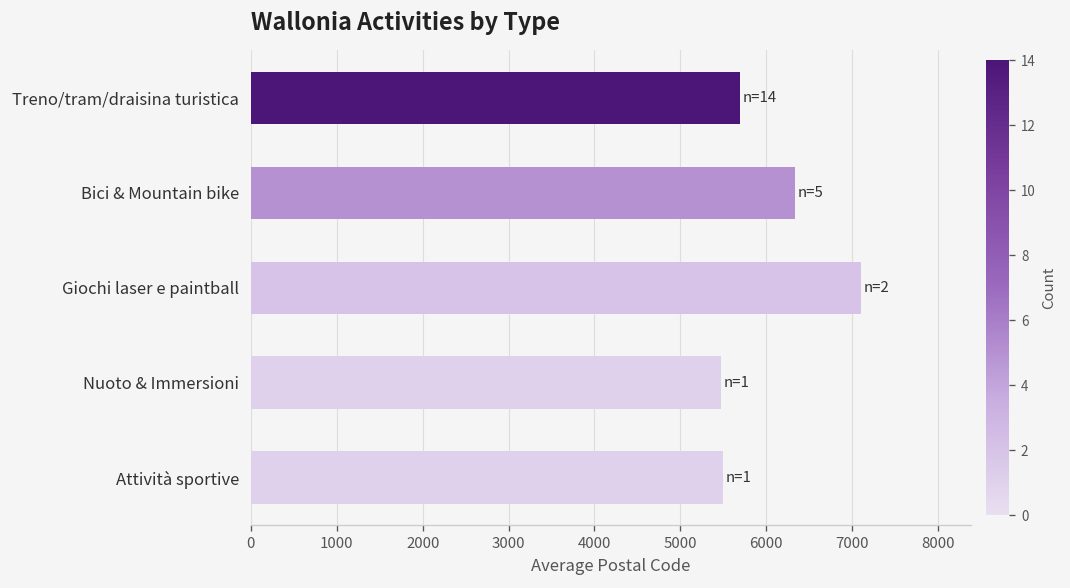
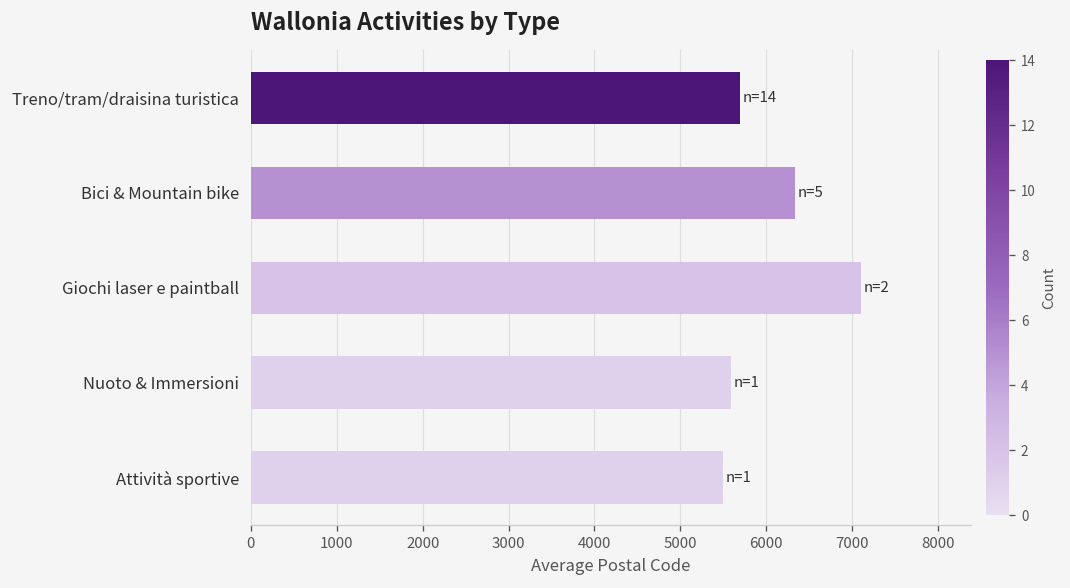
Nuoto & Immersioni: 5500 -> 5600
